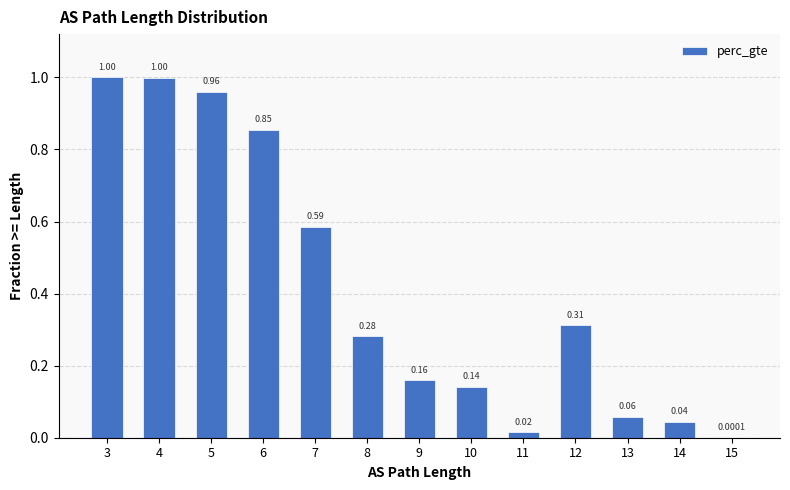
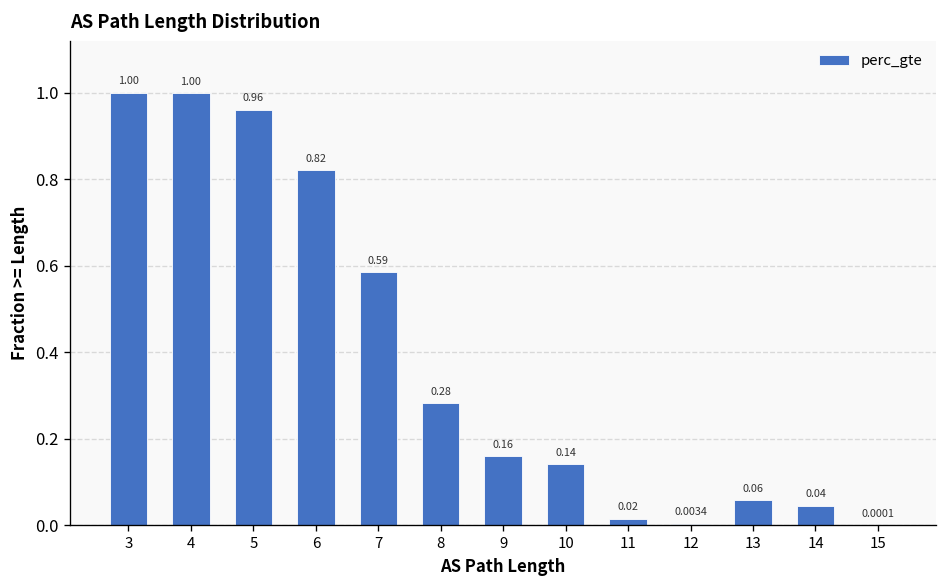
6: 0.85 -> 0.82
12: 0.31 -> 0.0034
